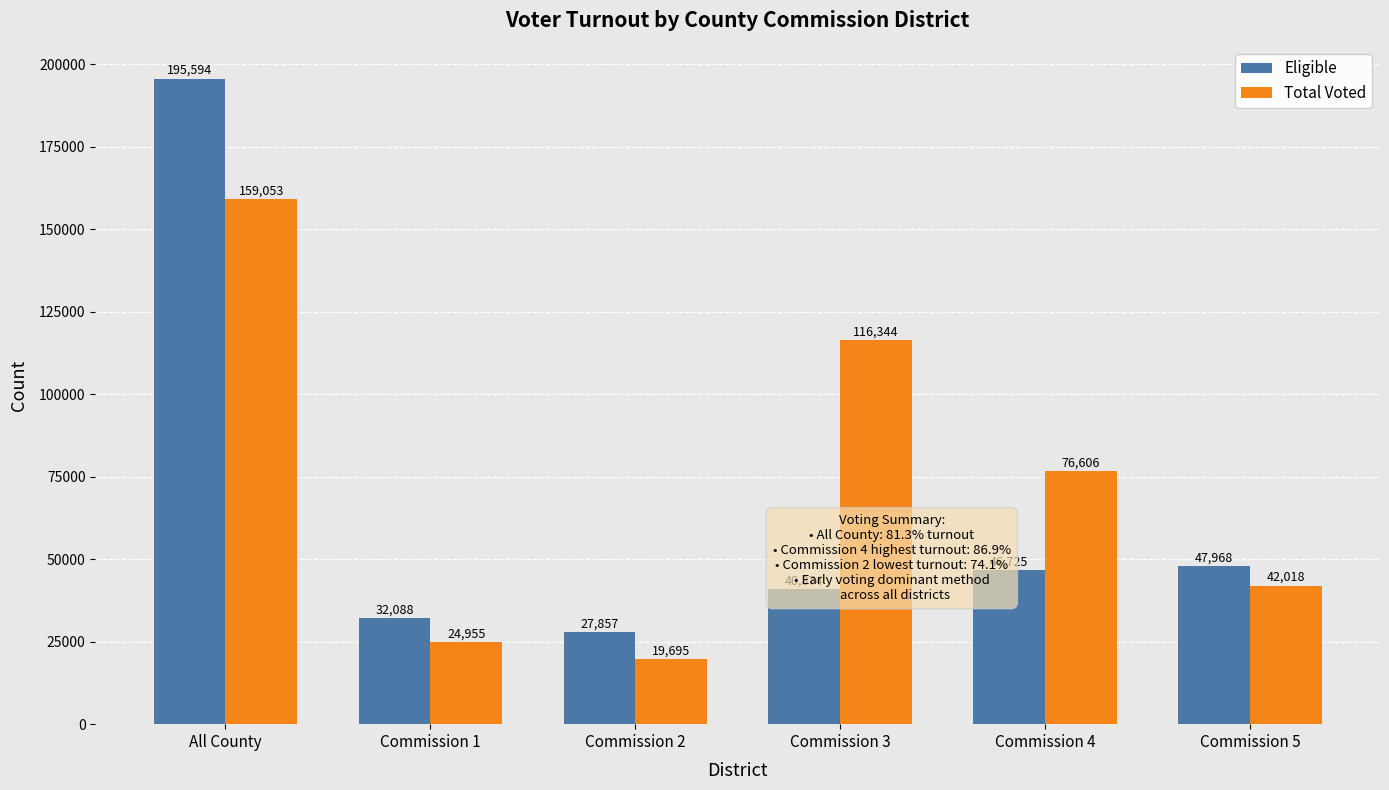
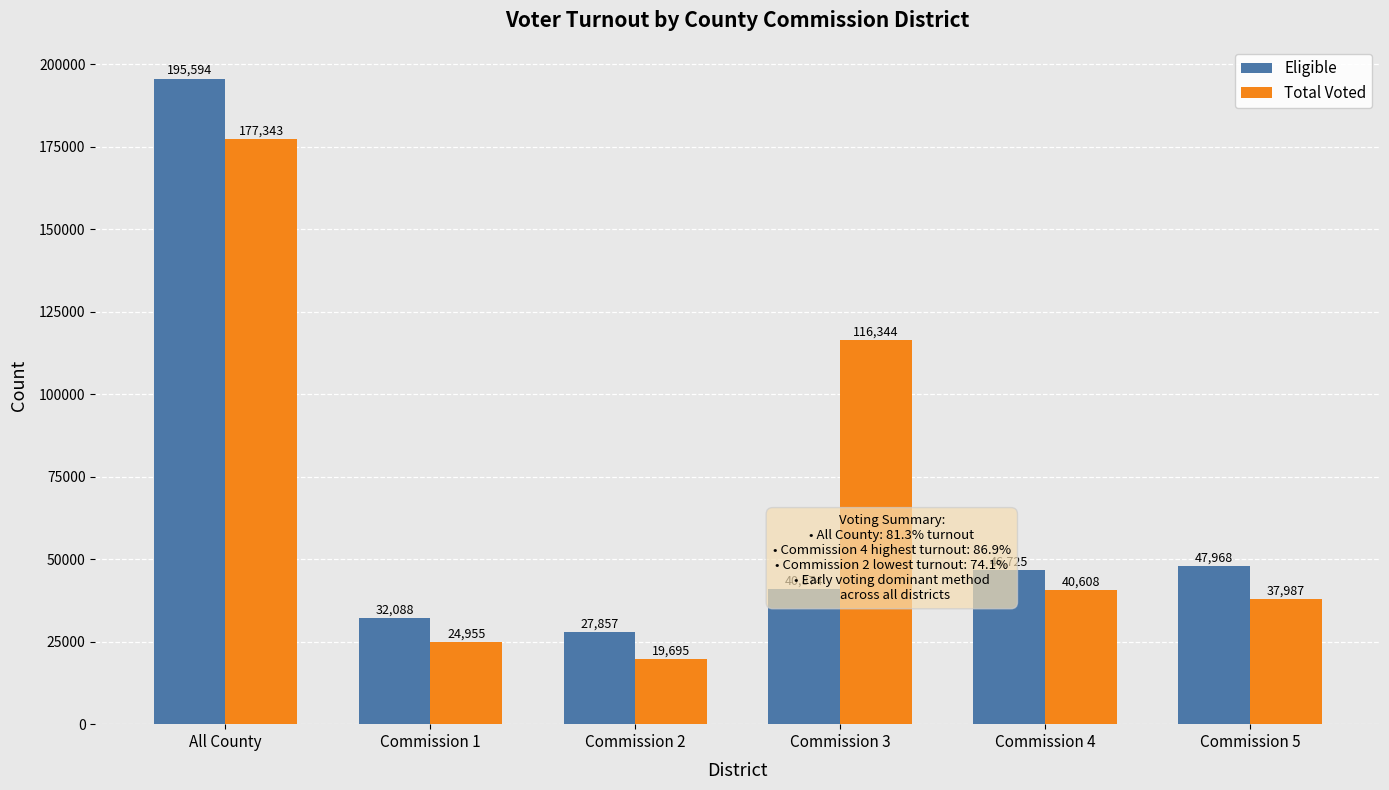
Total Voted, All County: 159,053 -> 177,343
Total Voted, Commission 4: 76,606 -> 40,608
Total Voted, Commission 5: 42,018 -> 37,987
